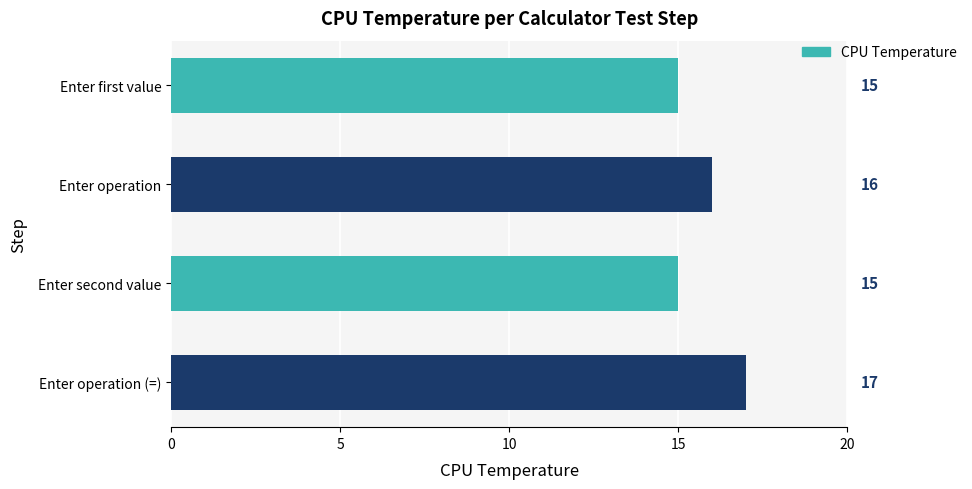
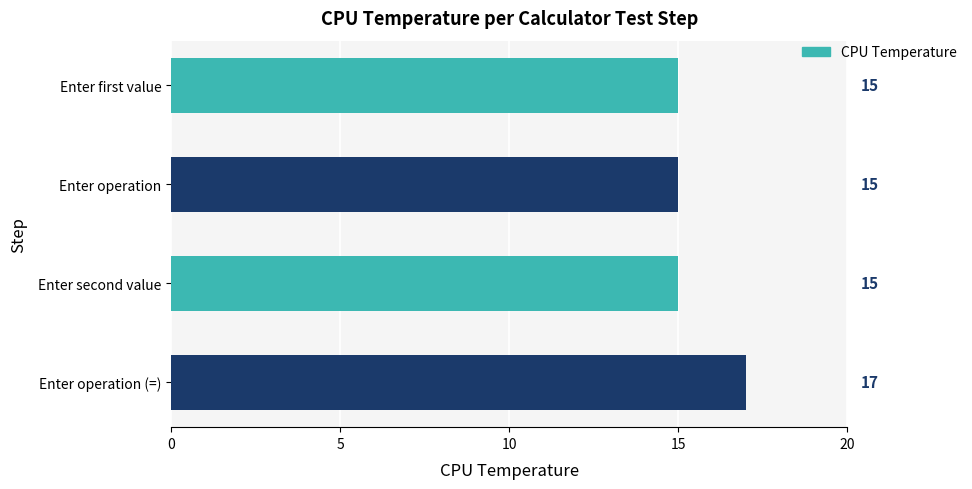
Enter operation: 16 -> 15
